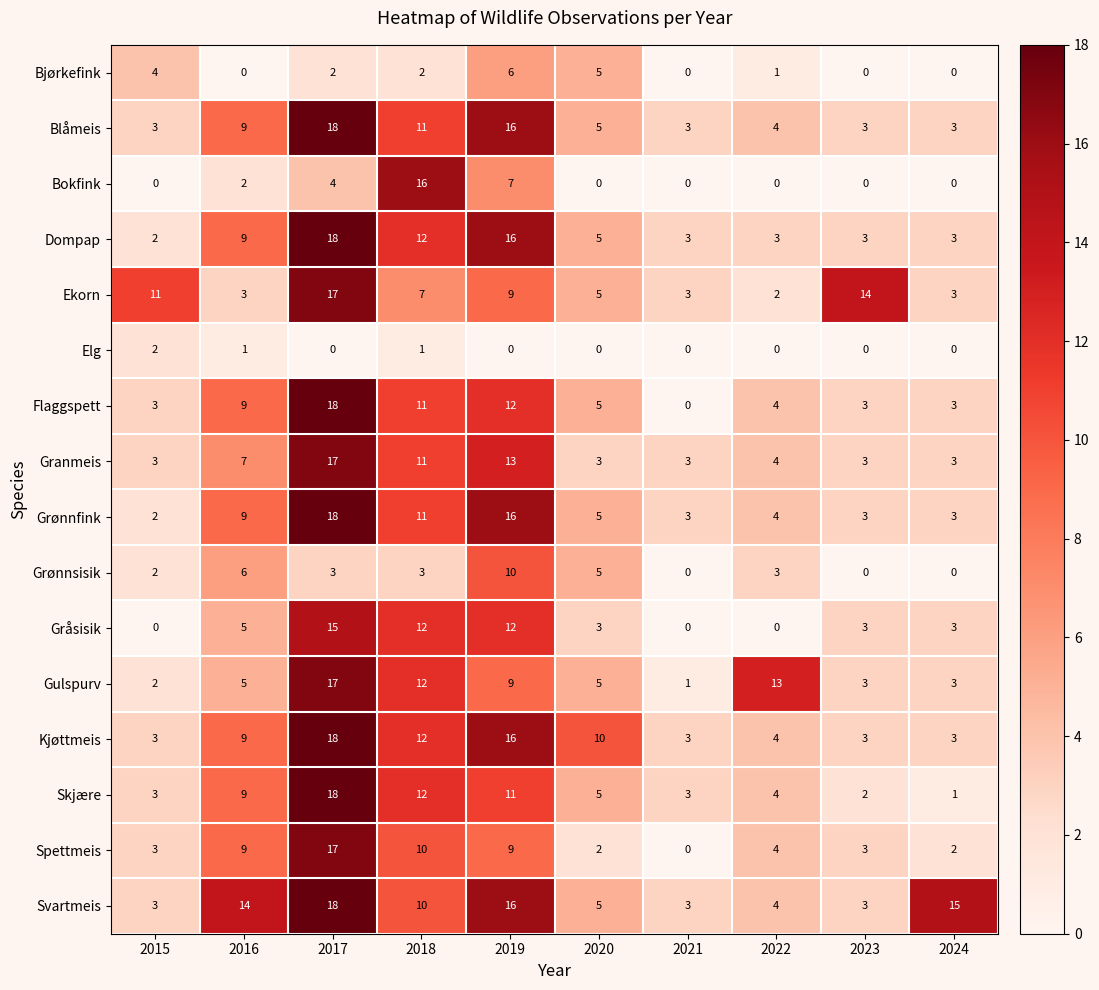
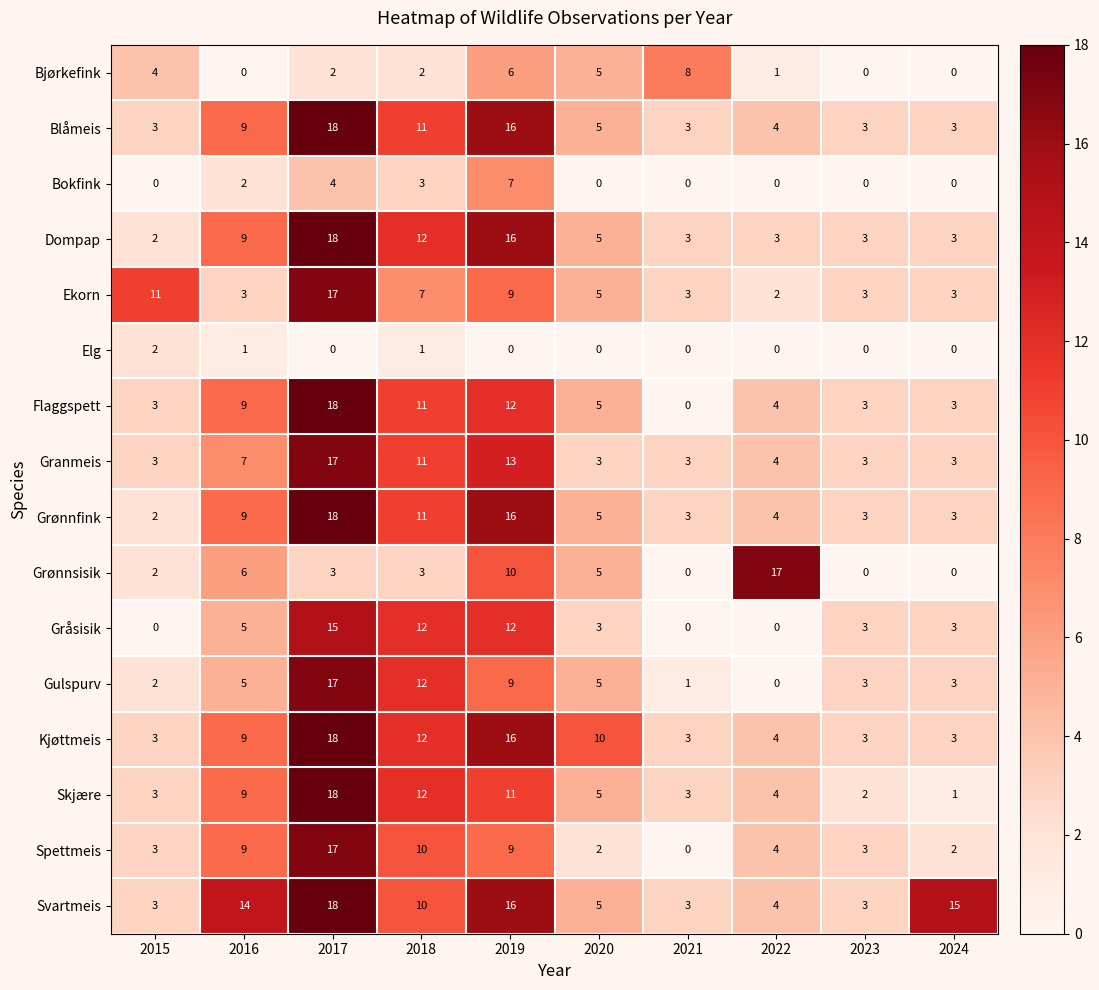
Bjørkefink, 2021: 0 -> 8
Bokfink, 2018: 16 -> 3
Ekorn, 2023: 14 -> 3
Grønnsisik, 2022: 3 -> 17
Gulspurv, 2022: 13 -> 0
